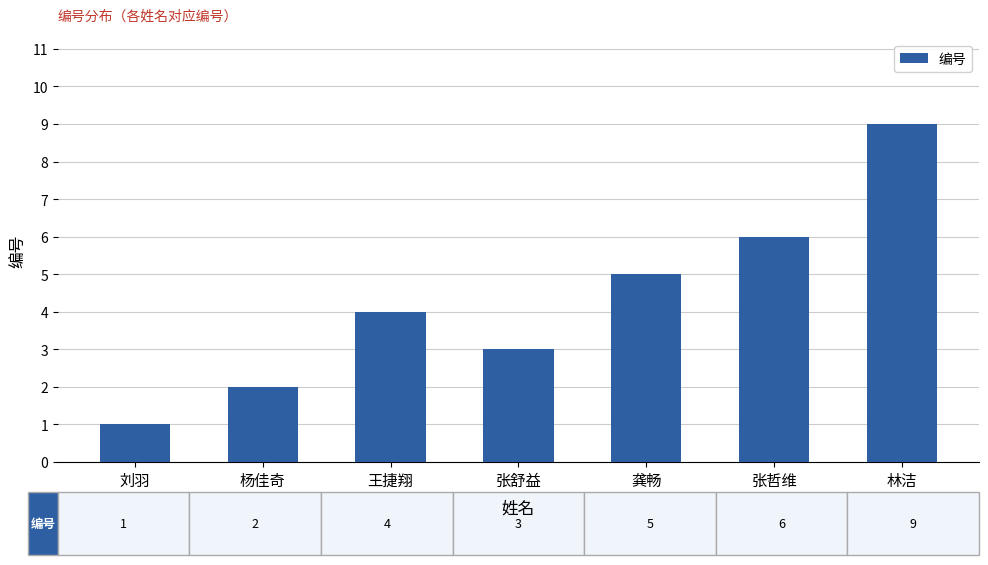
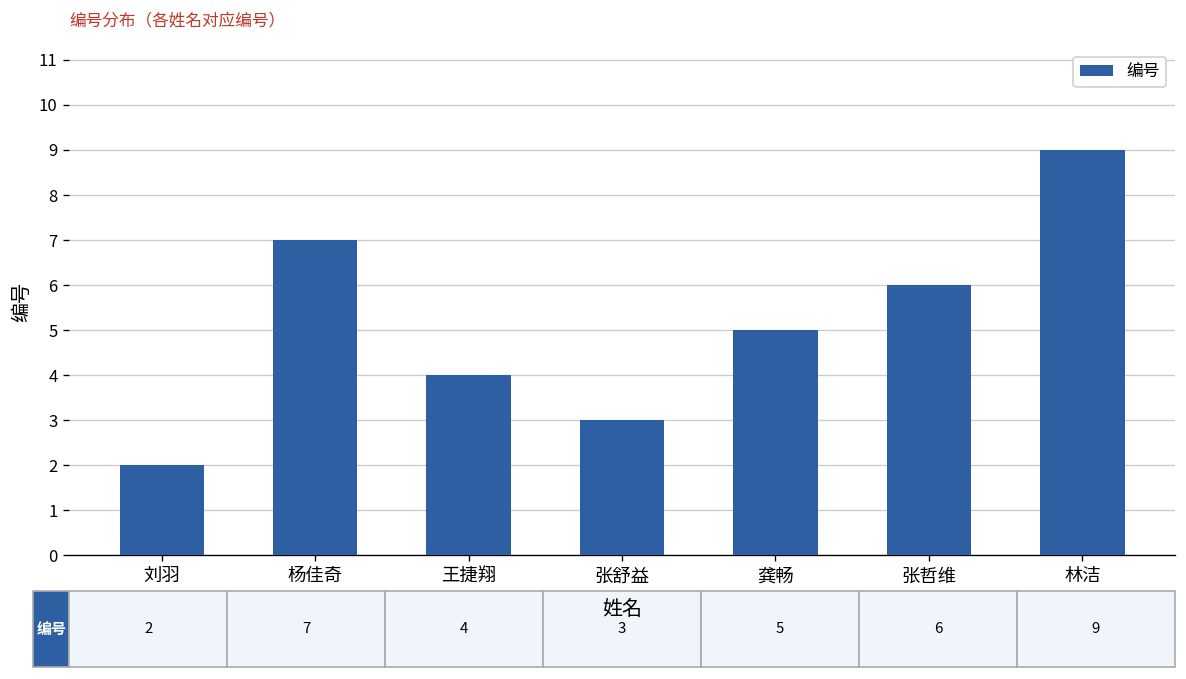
刘羽: 1 -> 2
杨佳奇: 2 -> 7
